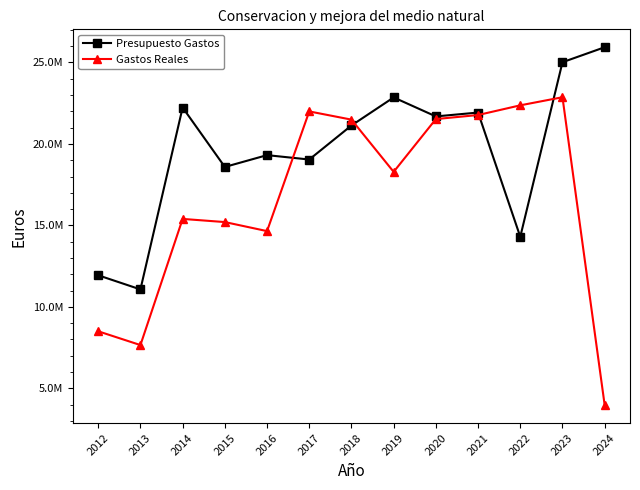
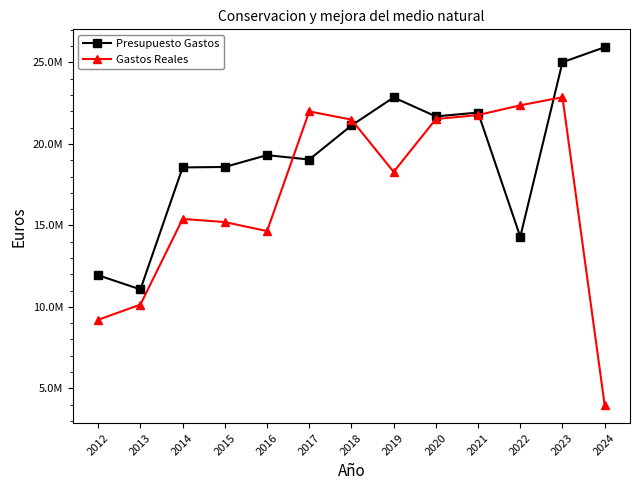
Gastos Reales, 2012: 8500000 -> 9200000
Gastos Reales, 2013: 7700000 -> 10100000
Presupuesto Gastos, 2014: 22200000 -> 18600000
